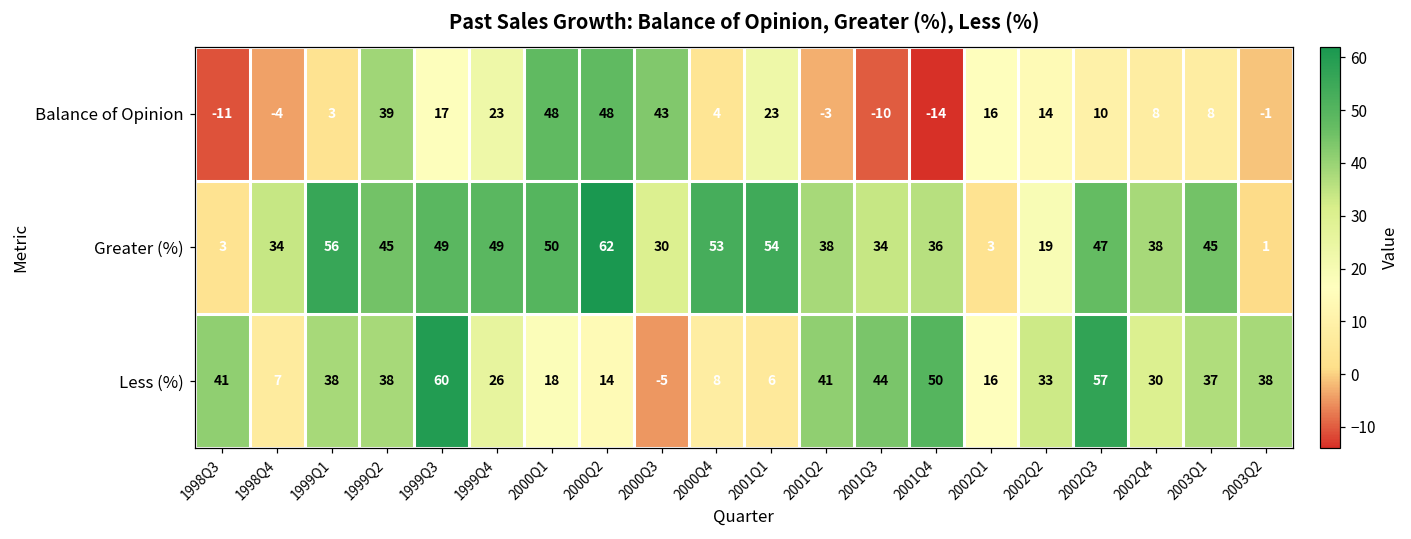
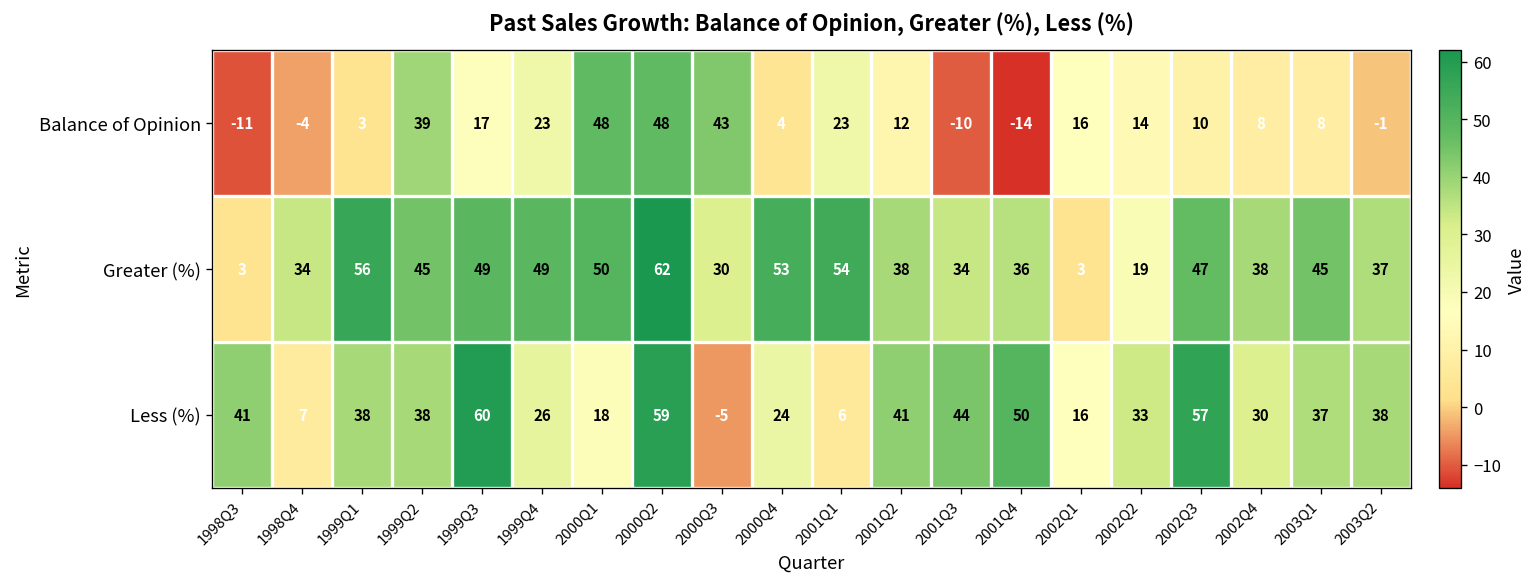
Balance of Opinion, 2001Q2: -3 -> 12
Greater (%), 2003Q2: 1 -> 37
Less (%), 2000Q2: 14 -> 59
Less (%), 2000Q4: 8 -> 24
